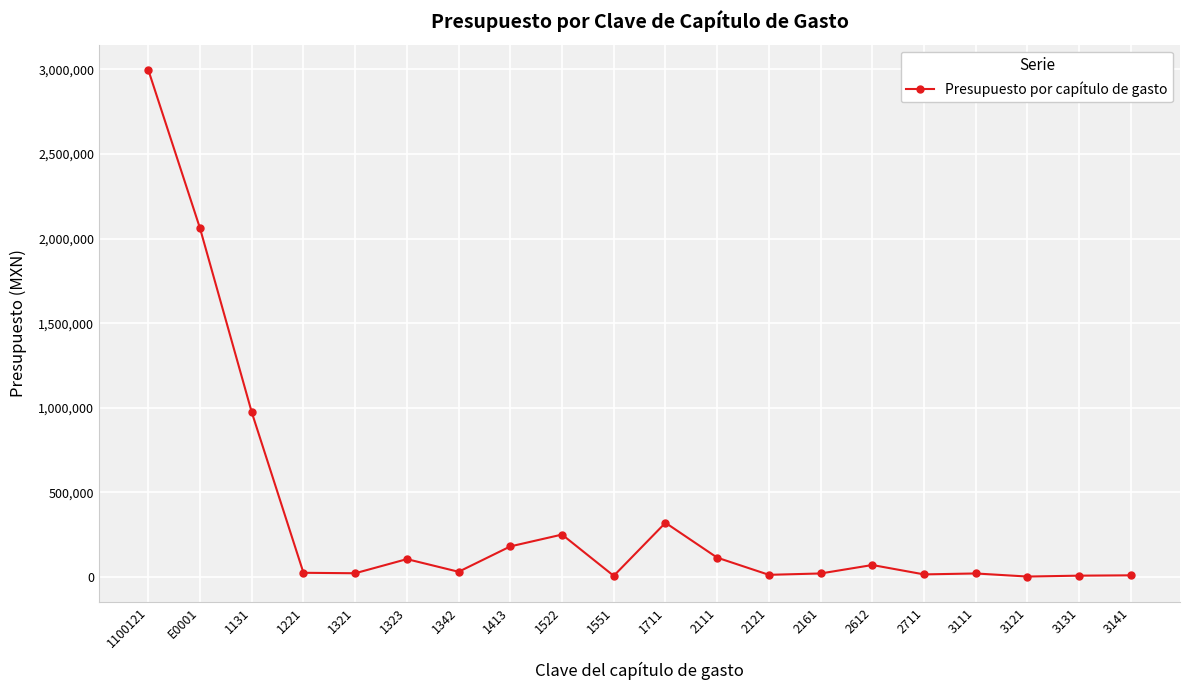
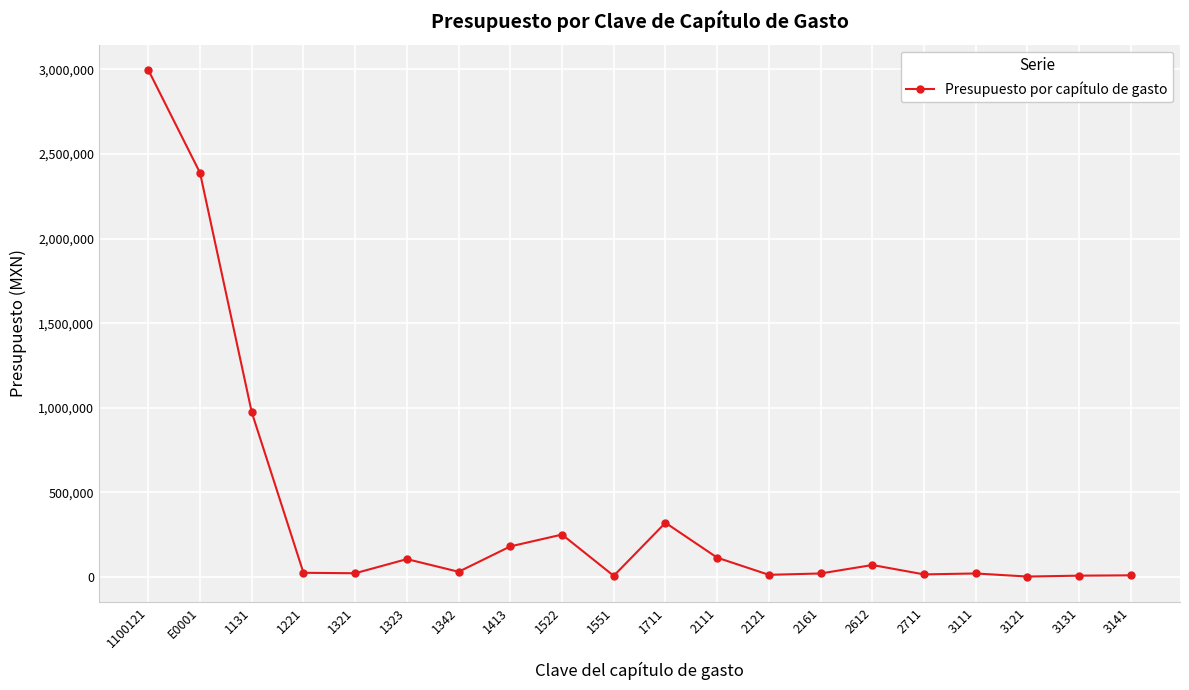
E0001: 2,060,000 -> 2,390,000
